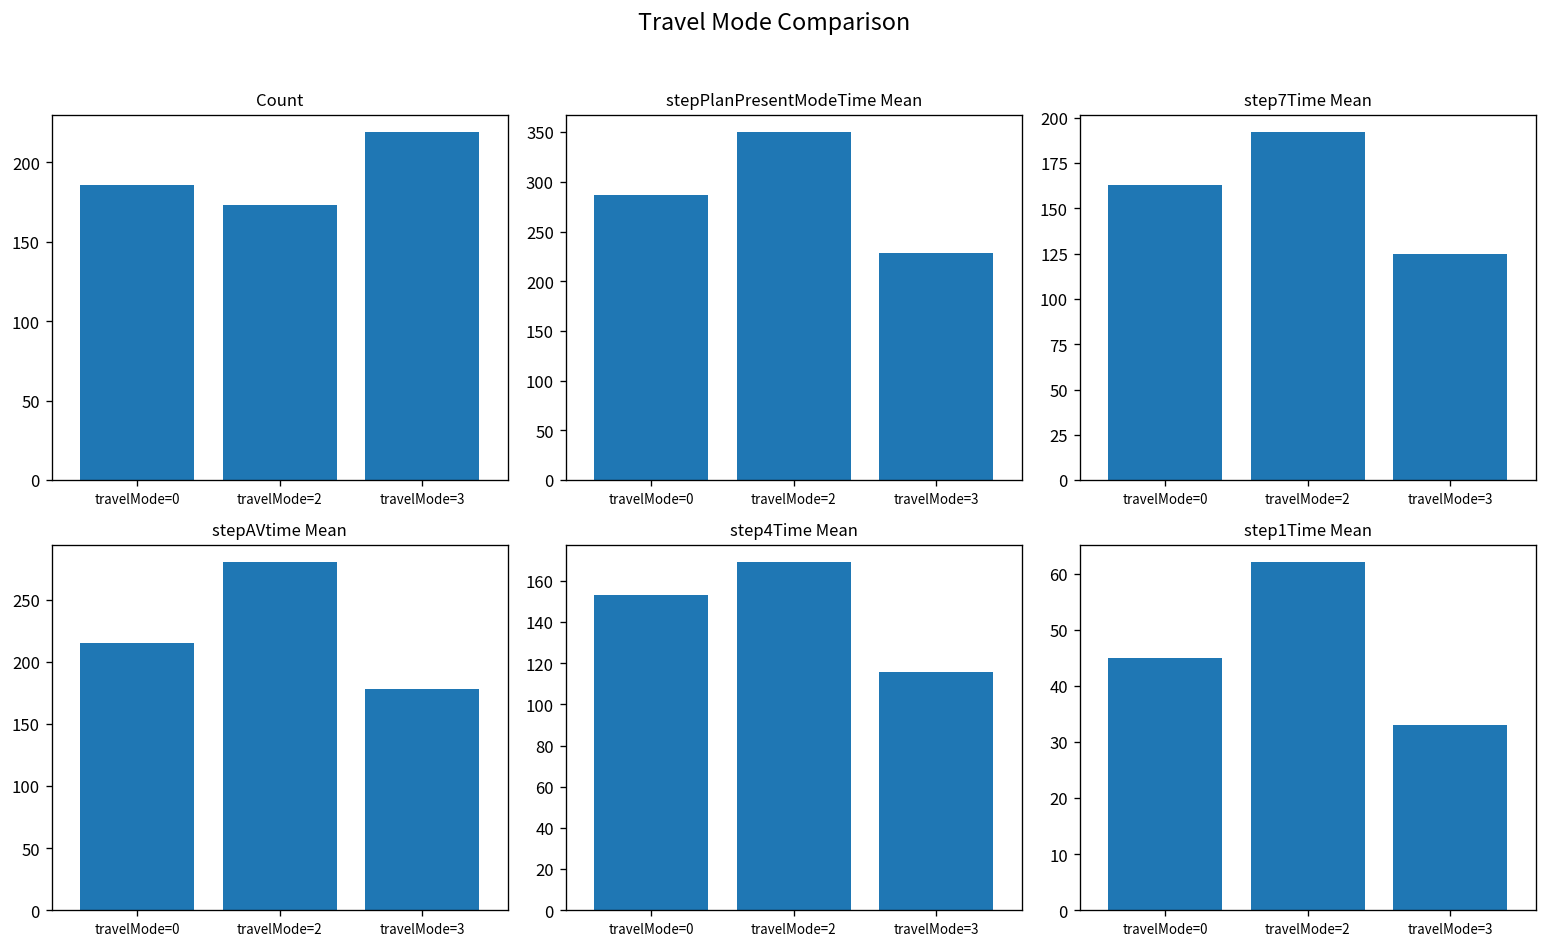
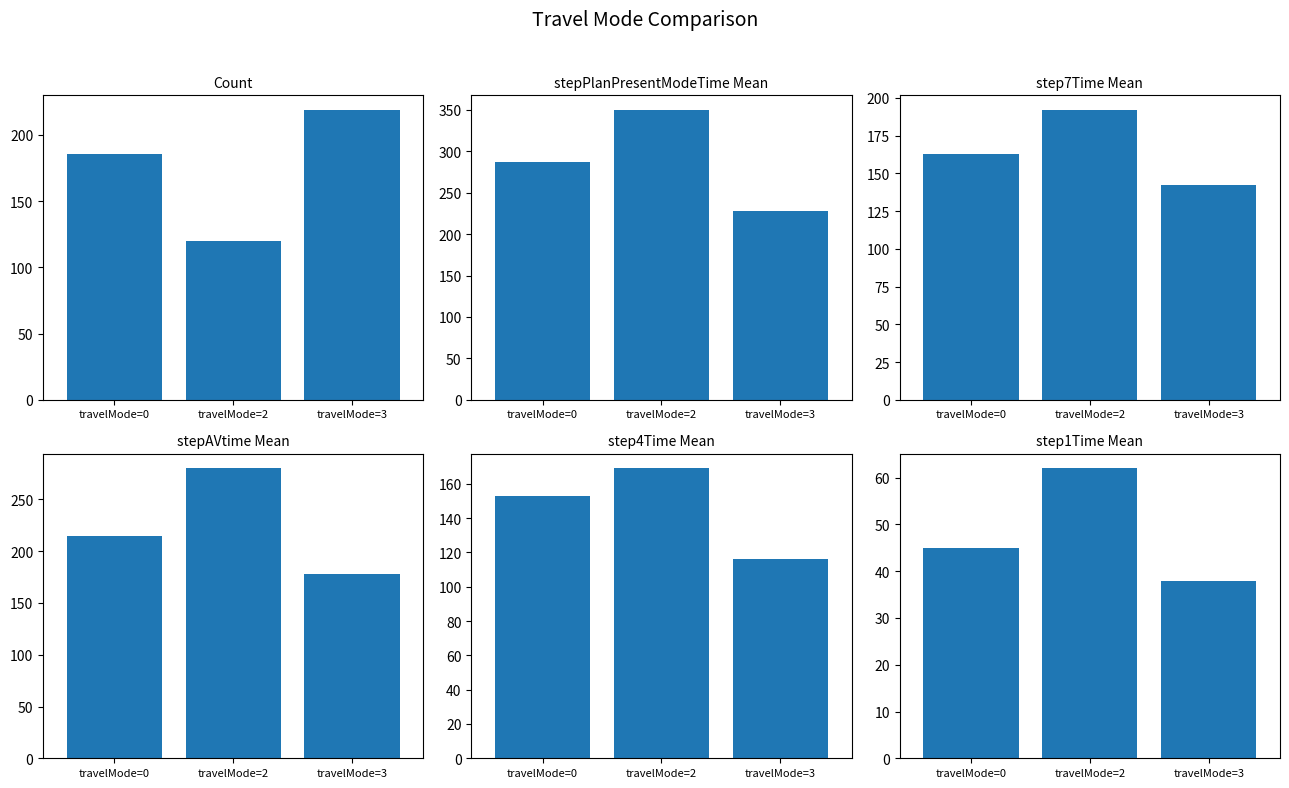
Count, travelMode=2: 173 -> 120
step7Time Mean, travelMode=3: 125 -> 142
step1Time Mean, travelMode=3: 33 -> 38
